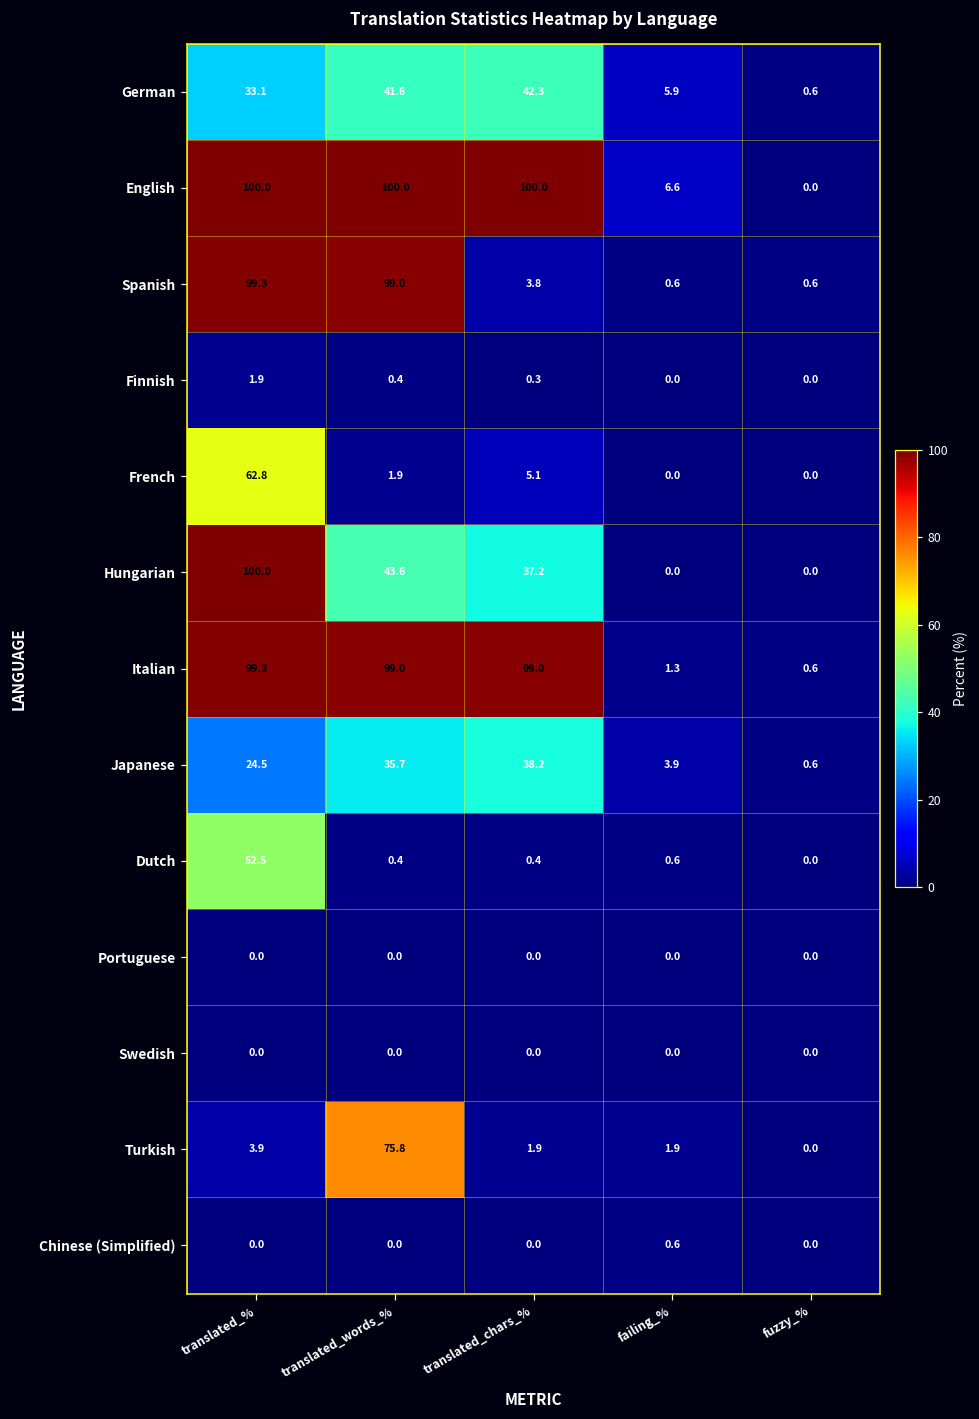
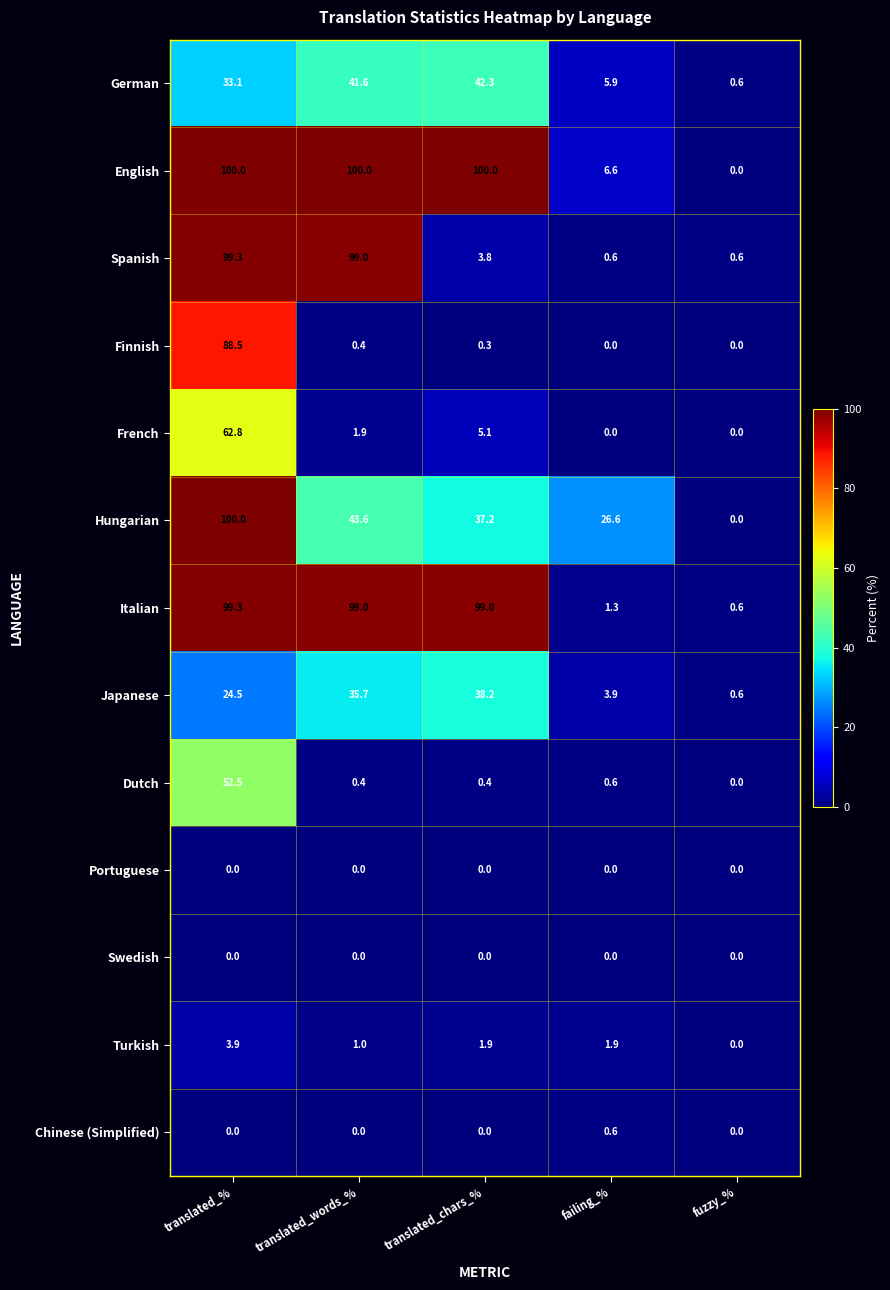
Finnish, translated_%: 1.9 -> 88.5
Hungarian, failing_%: 0.0 -> 26.6
Turkish, translated_words_%: 75.8 -> 1.0
